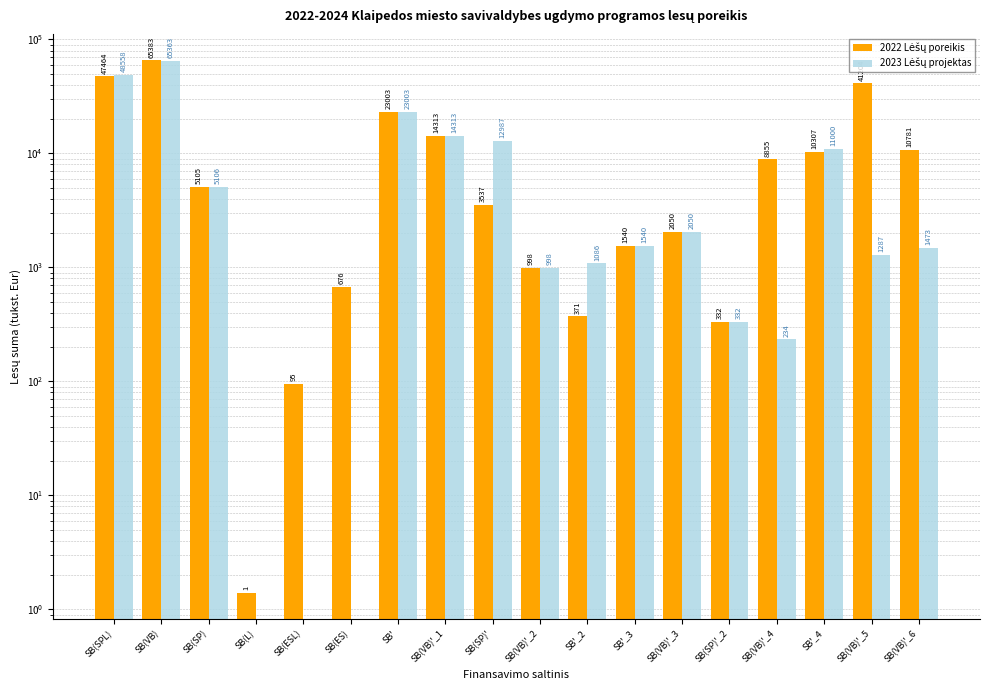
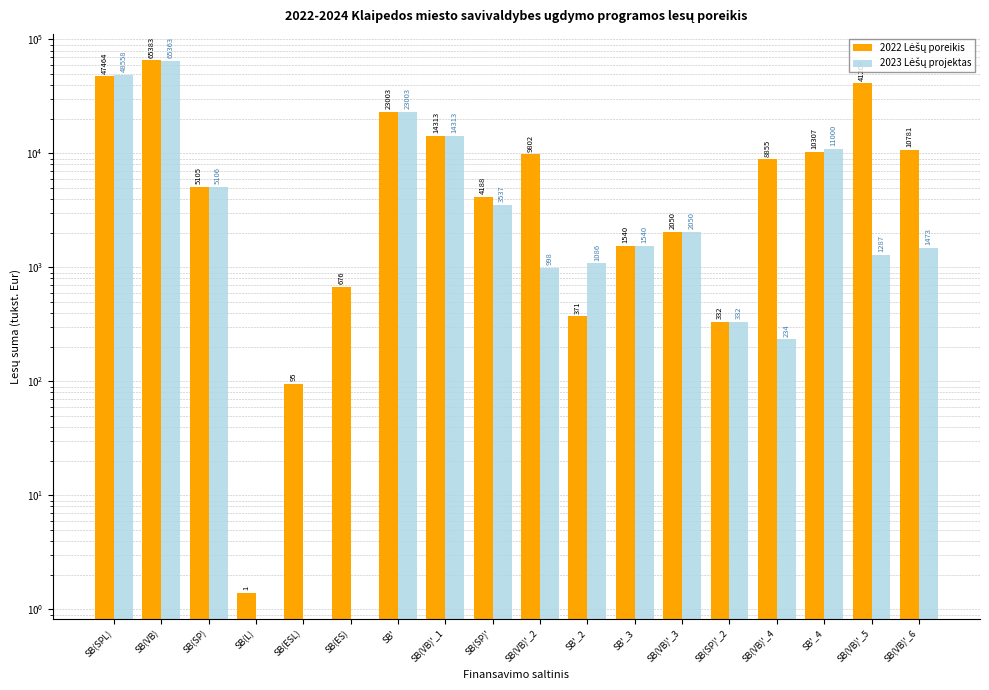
2022 Lėšų poreikis, SB(SP)': 3537 -> 4188
2023 Lėšų projektas, SB(SP)': 12987 -> 3537
2022 Lėšų poreikis, SB(VB)'_2: 998 -> 9802
